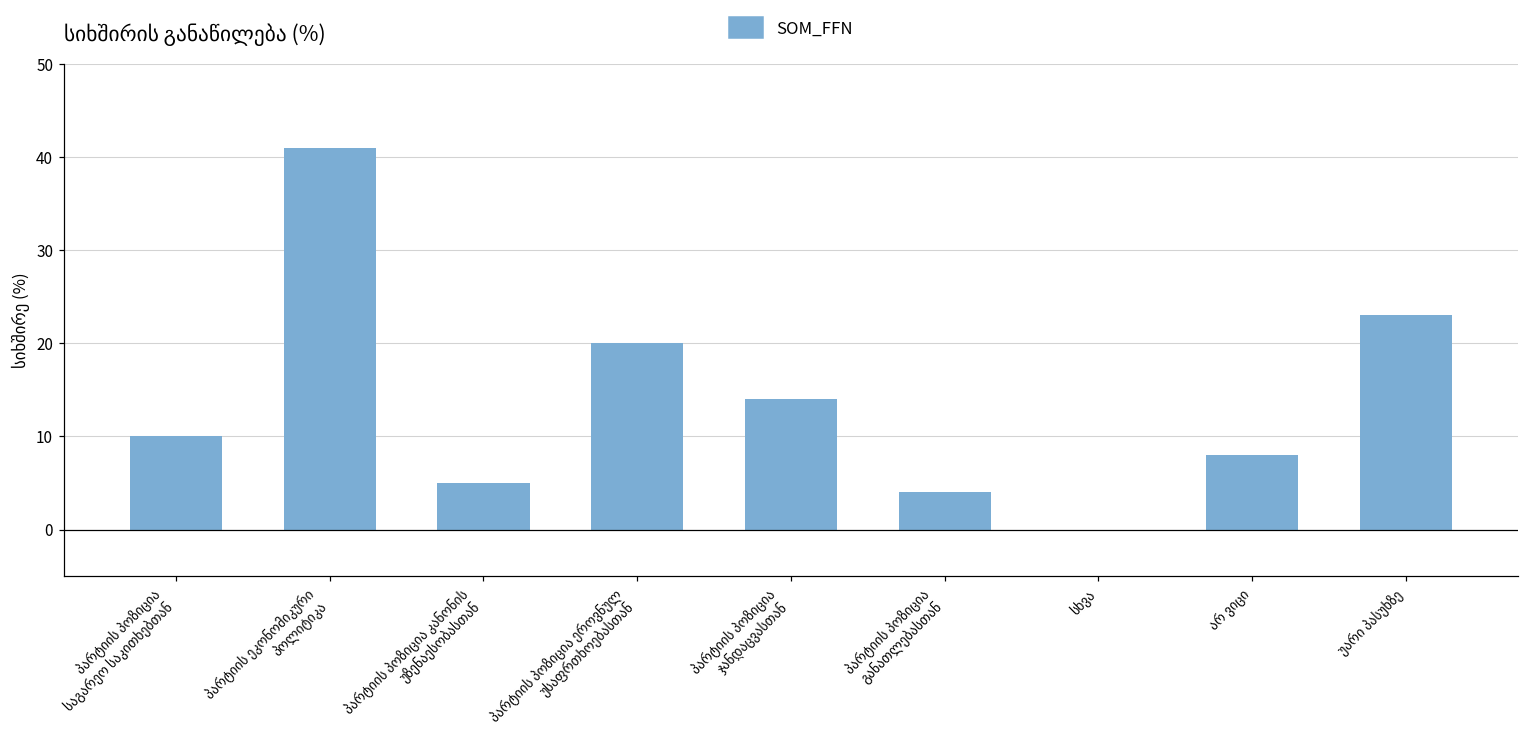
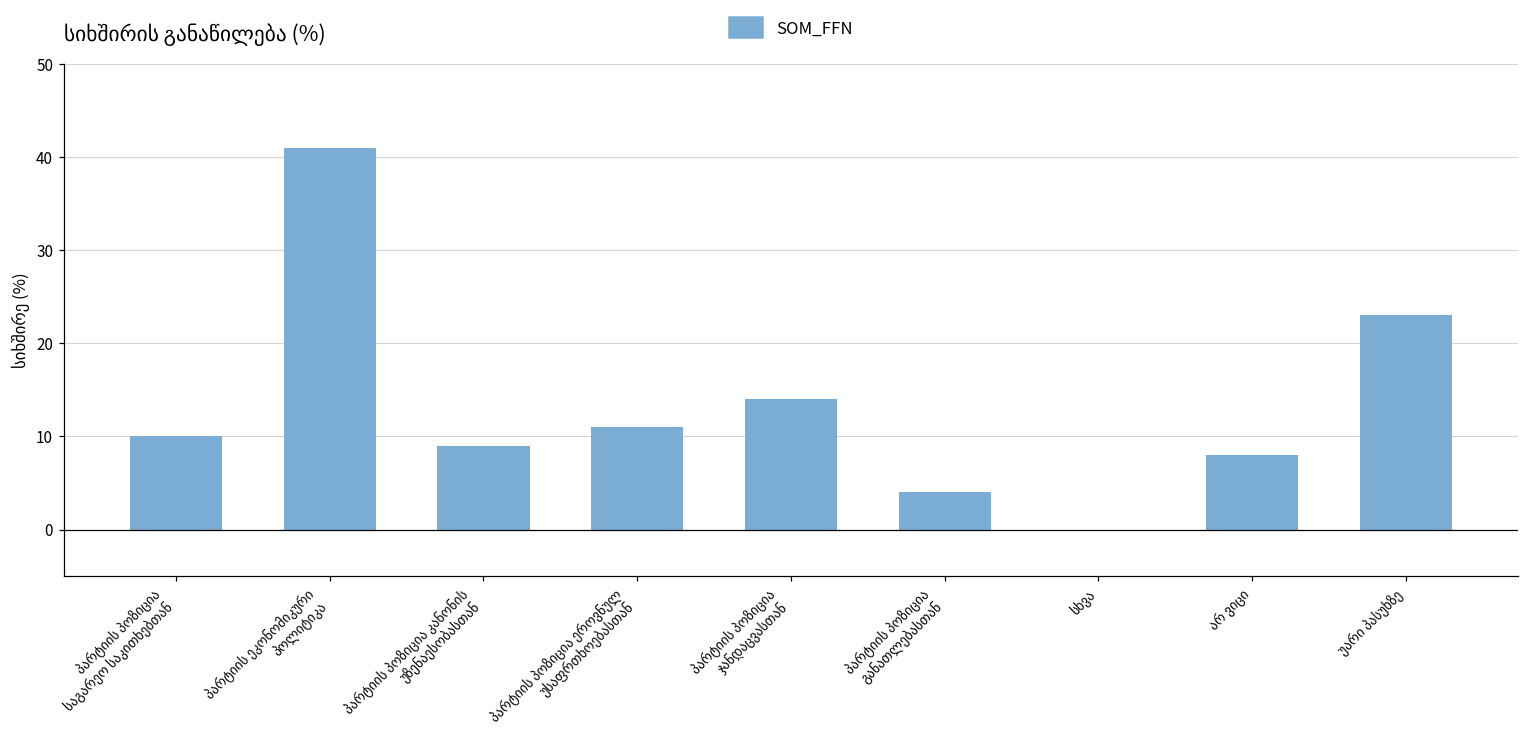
პარტიის პოზიცია კანონის უზენაესობასთან: 5 -> 9
პარტიის პოზიცია ეროვნულ უსაფრთხოებასთან: 20 -> 11
